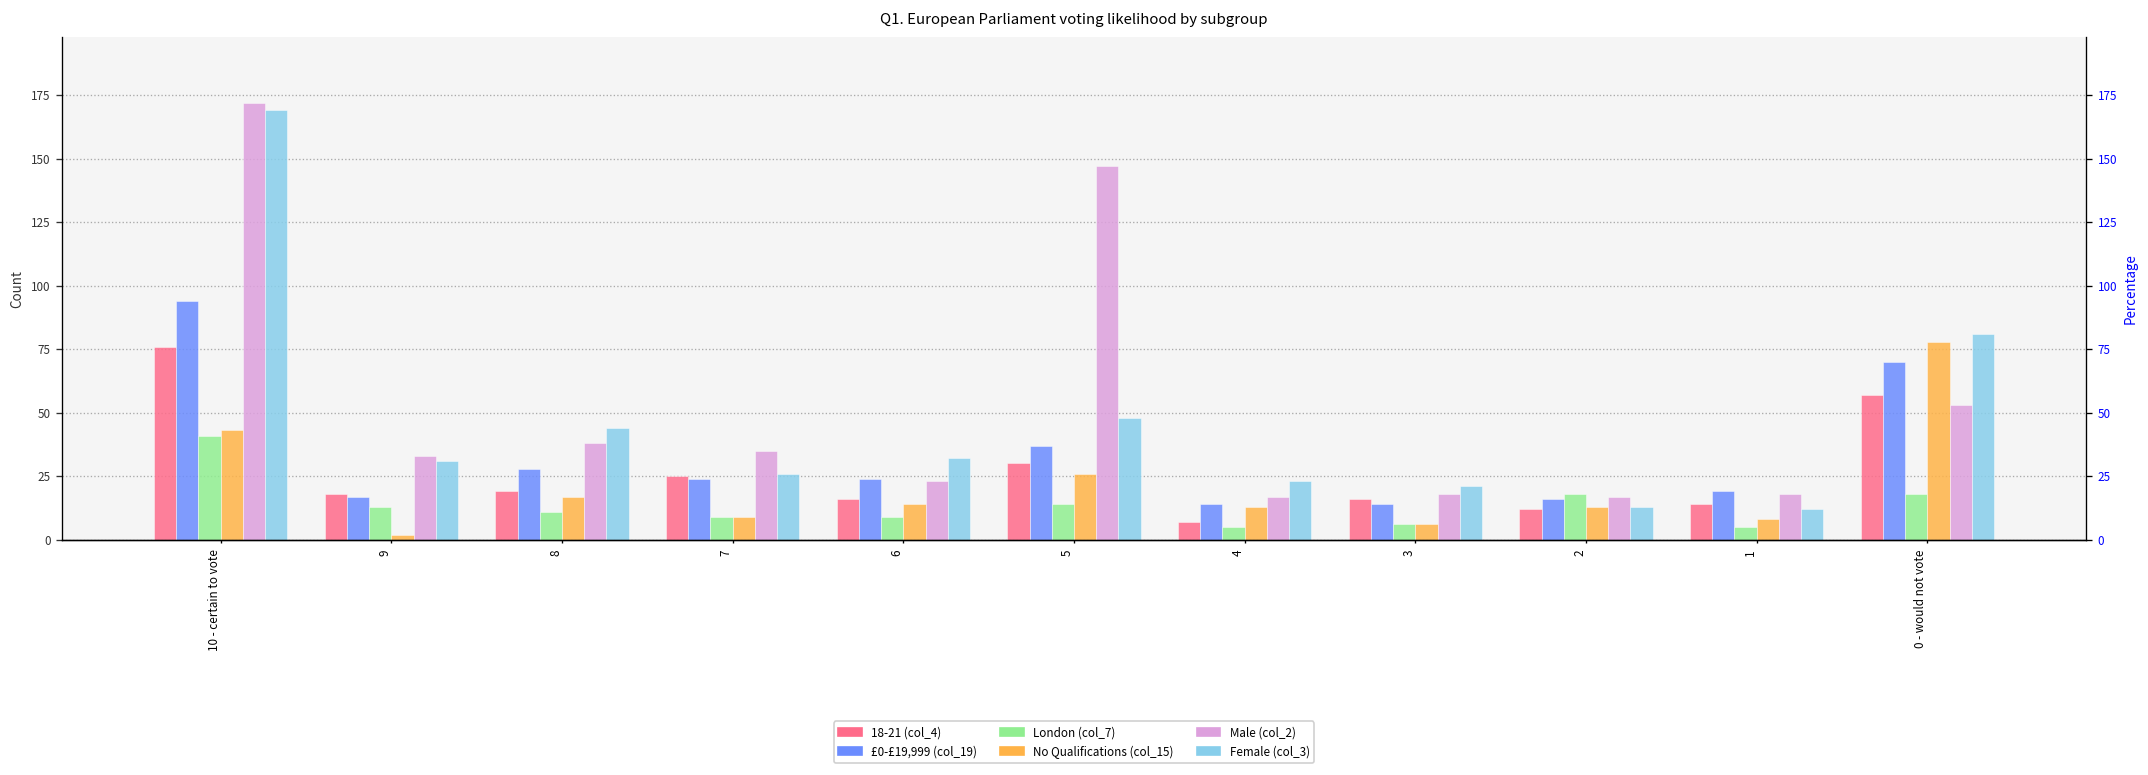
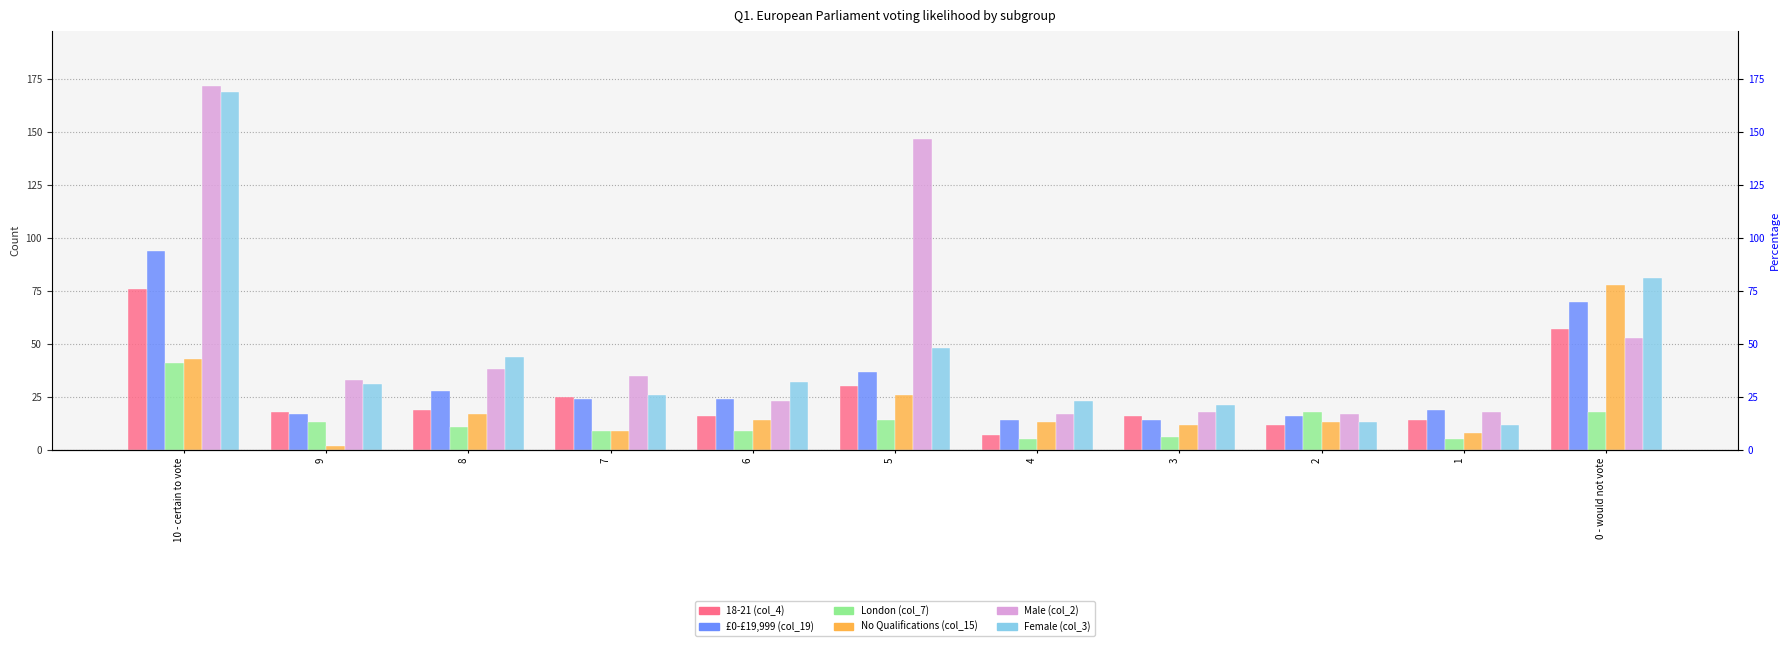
No Qualifications (col_15), 3: 6 -> 12
